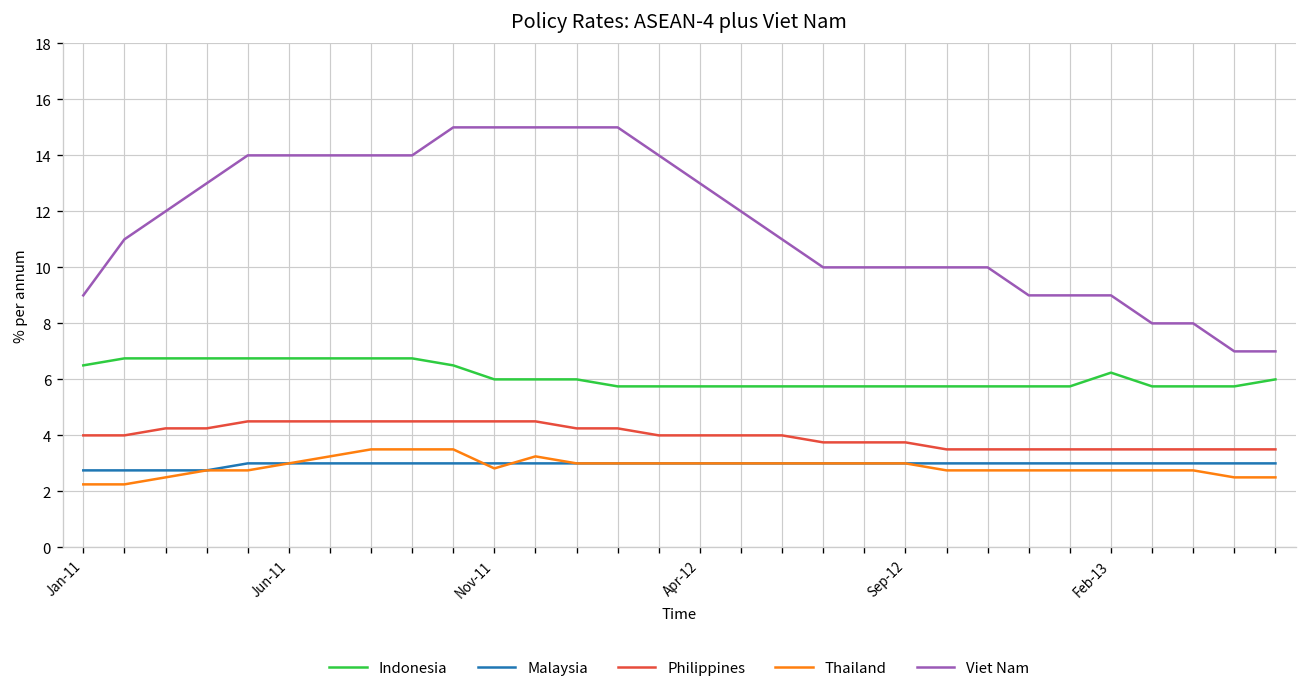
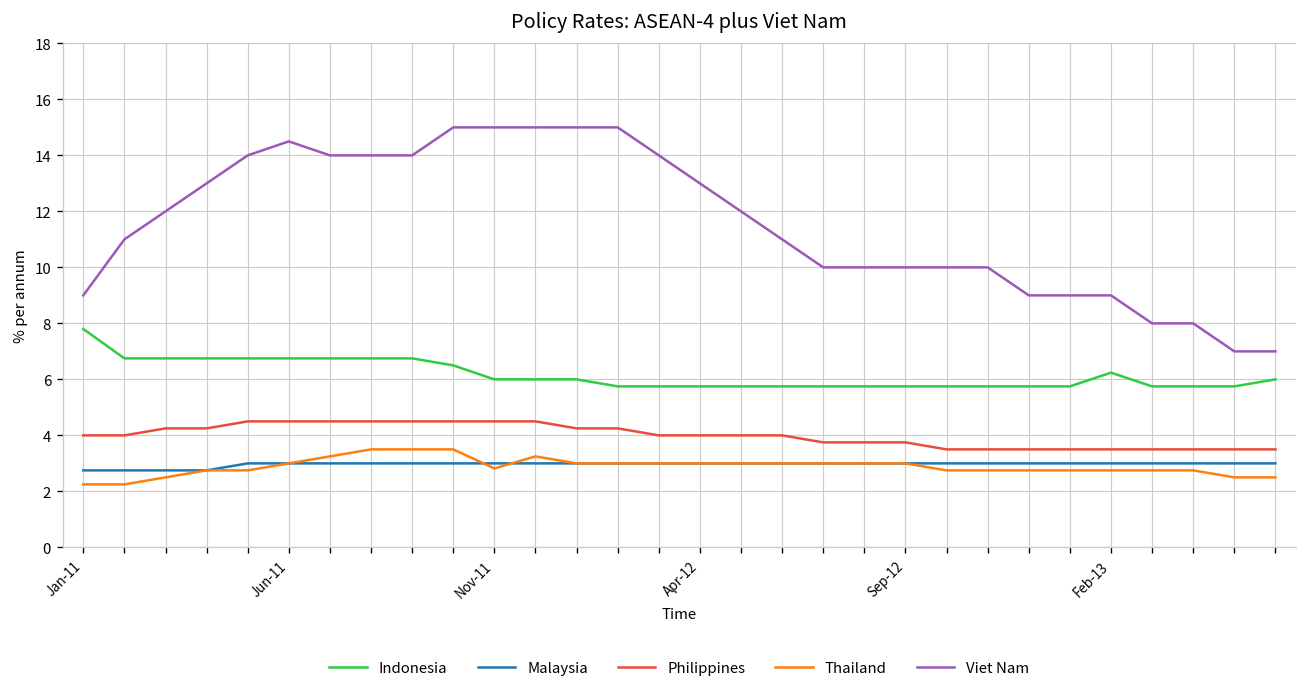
Indonesia, Jan-11: 6.5 -> 7.8
Viet Nam, Jun-11: 14.0 -> 14.5
